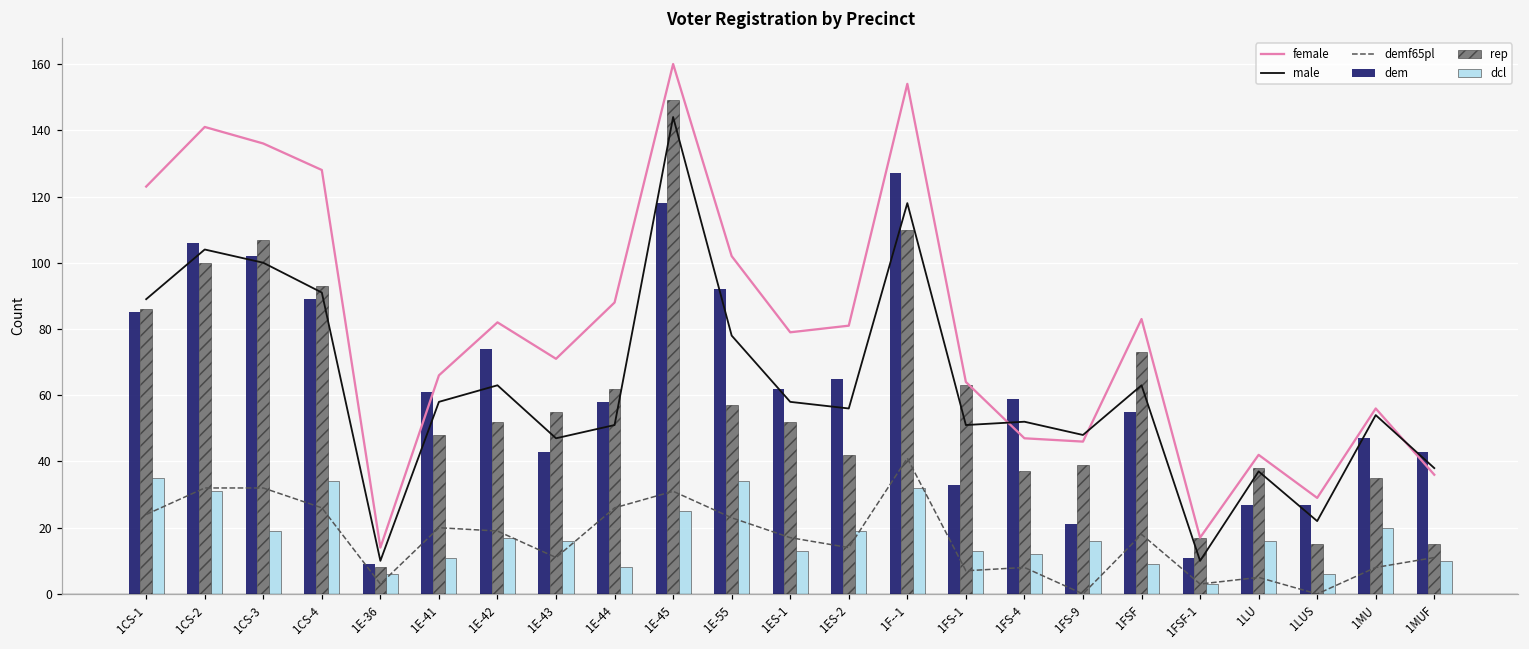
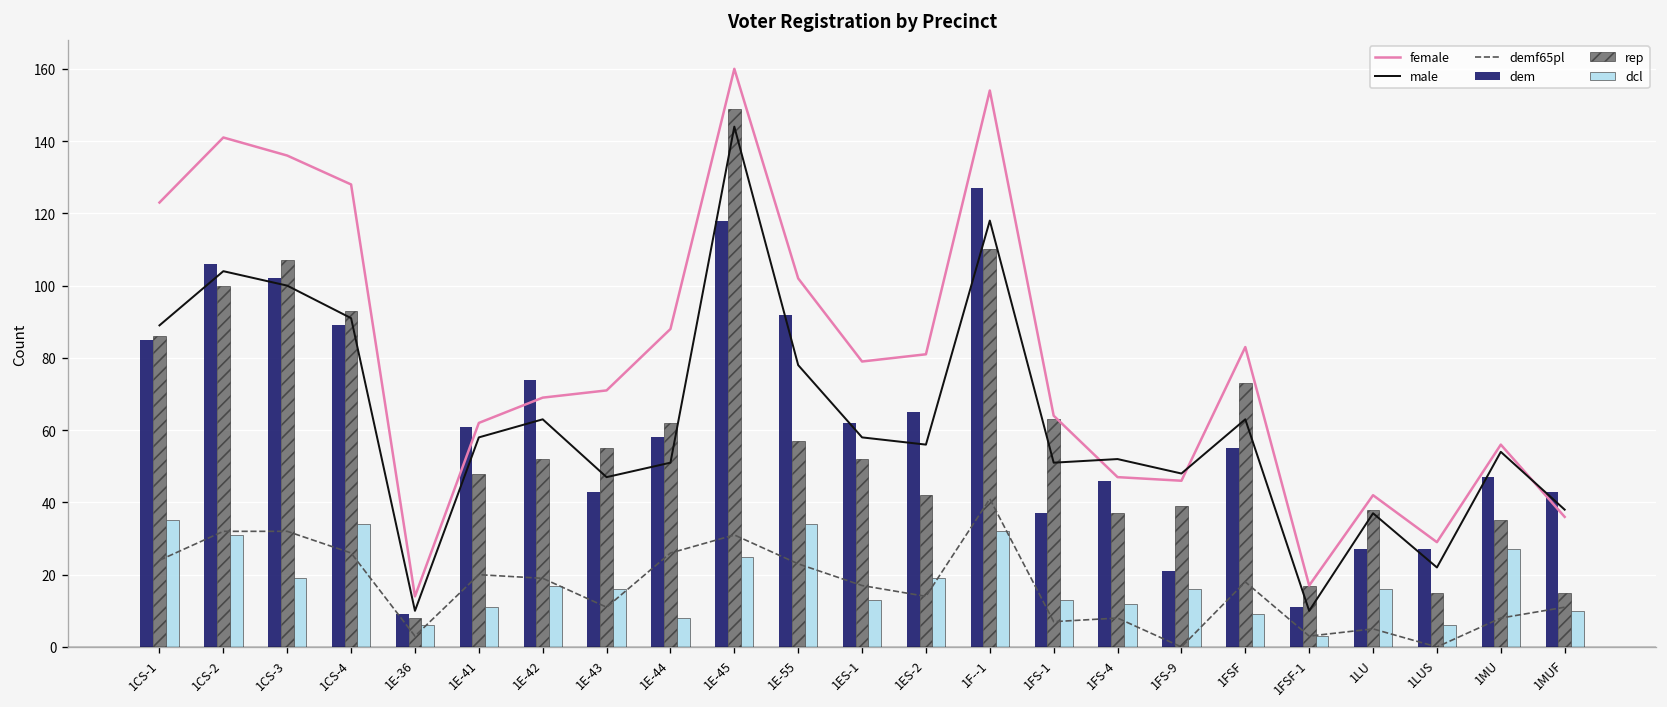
female, 1E-41: 66 -> 62
female, 1E-42: 82 -> 69
dem, 1FS-1: 33 -> 37
dem, 1FS-4: 59 -> 46
dcl, 1MU: 20 -> 27
